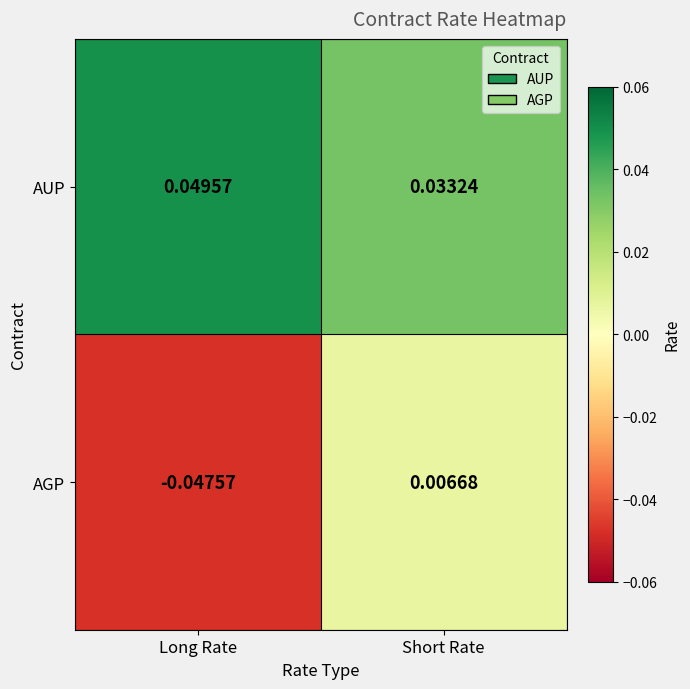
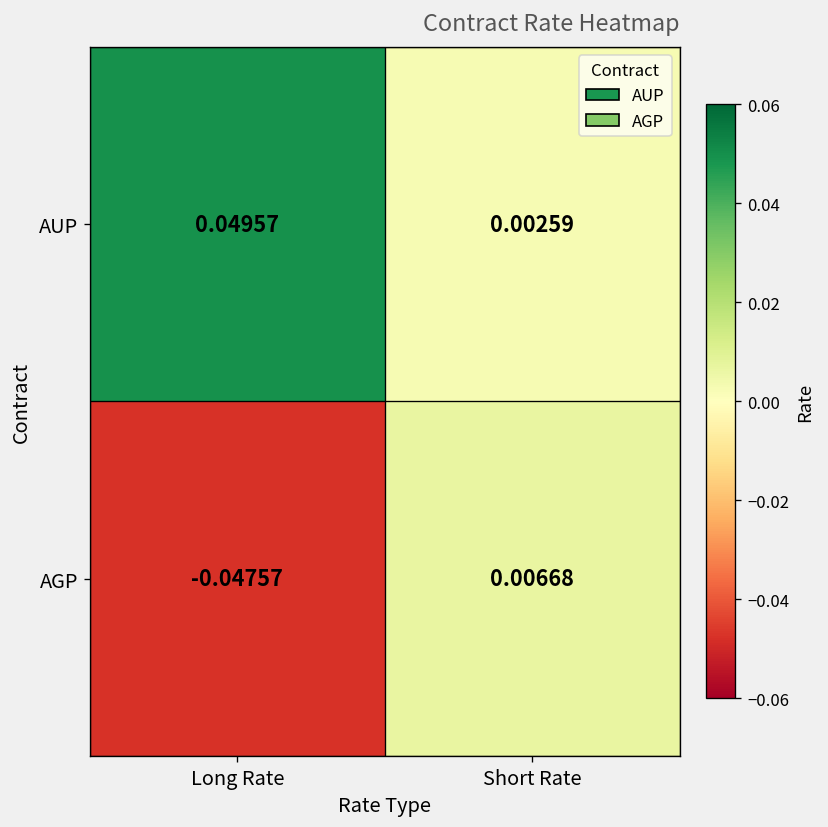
AUP, Short Rate: 0.03324 -> 0.00259
